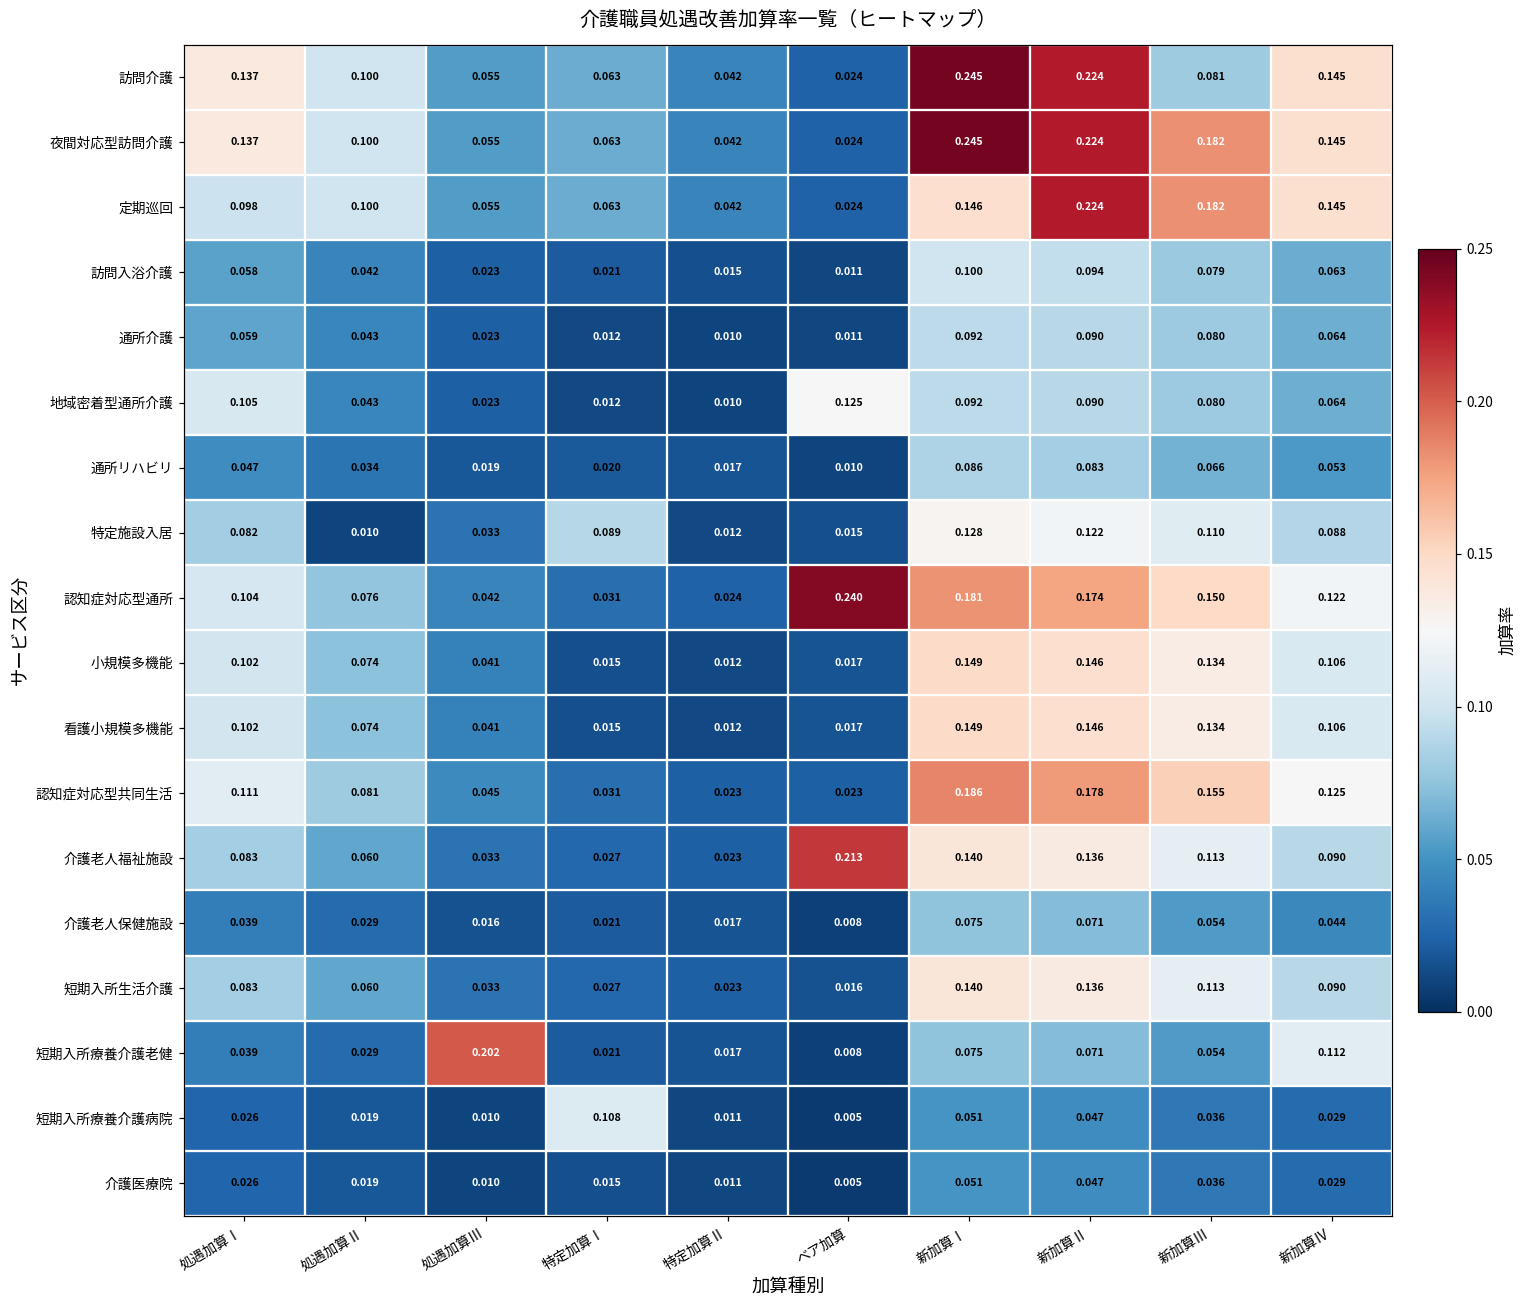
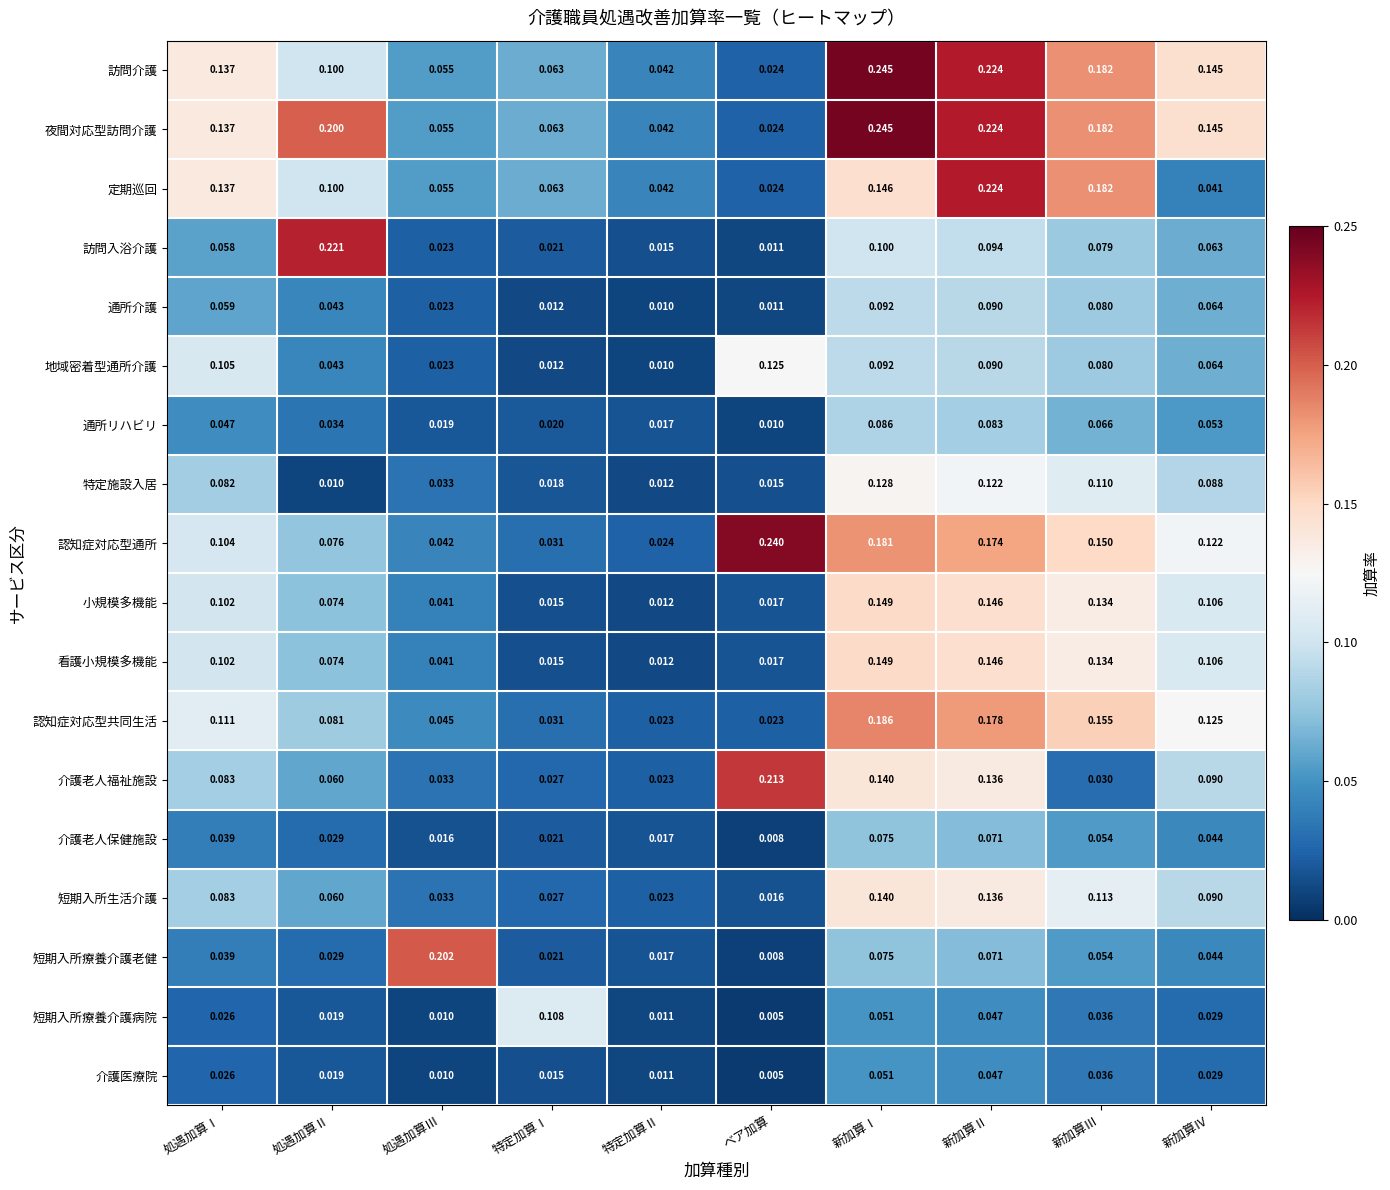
訪問介護, 新加算Ⅲ: 0.081 -> 0.182
夜間対応型訪問介護, 処遇加算Ⅱ: 0.100 -> 0.200
定期巡回, 処遇加算Ⅰ: 0.098 -> 0.137
定期巡回, 新加算Ⅳ: 0.145 -> 0.041
訪問入浴介護, 処遇加算Ⅱ: 0.042 -> 0.221
特定施設入居, 特定加算Ⅰ: 0.089 -> 0.018
介護老人福祉施設, 新加算Ⅲ: 0.113 -> 0.030
短期入所療養介護老健, 新加算Ⅳ: 0.112 -> 0.044
